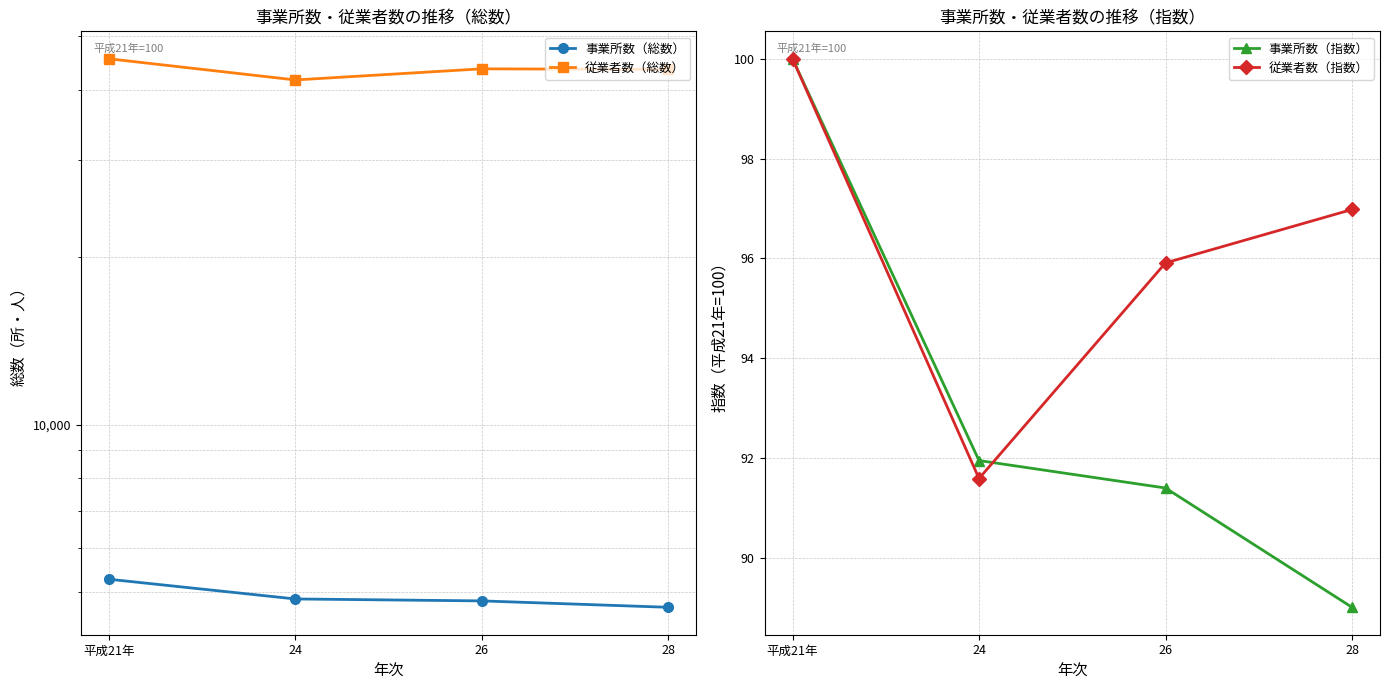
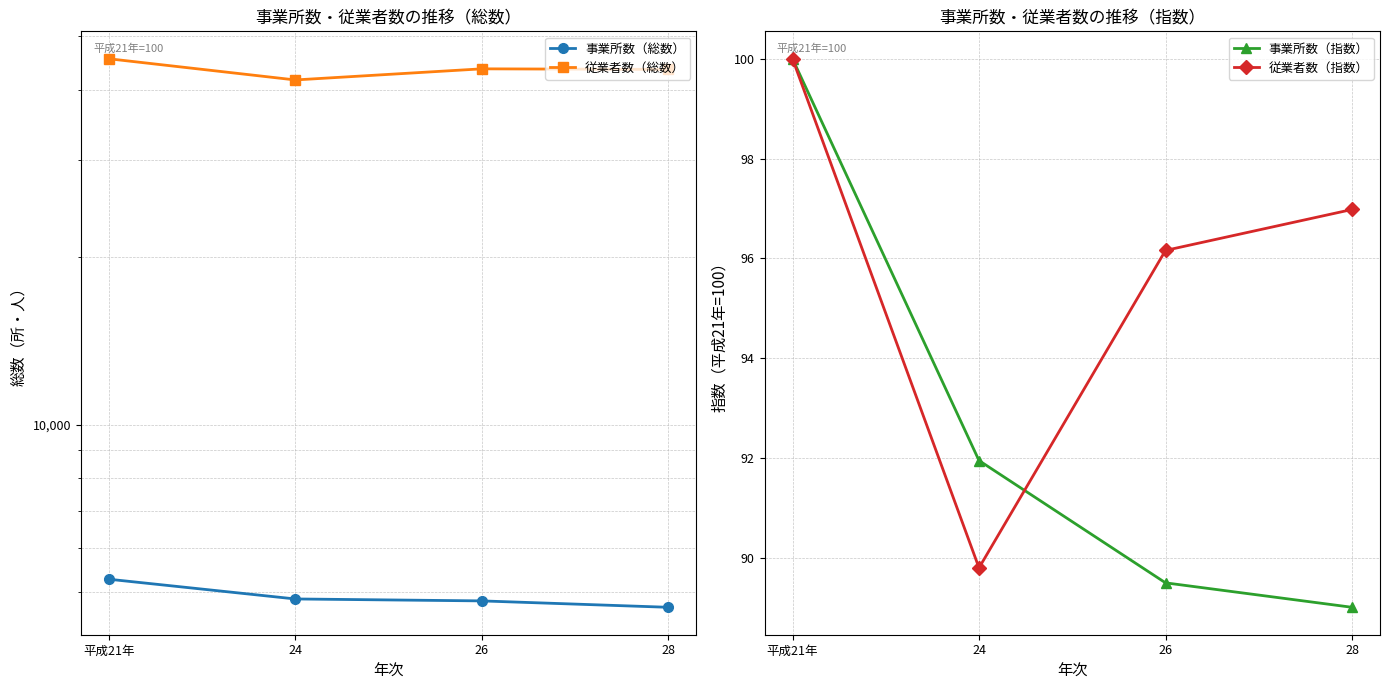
事業所数・従業者数の推移（指数）, 従業者数（指数）, 24: 91.6 -> 89.8
事業所数・従業者数の推移（指数）, 事業所数（指数）, 26: 91.4 -> 89.5
事業所数・従業者数の推移（指数）, 従業者数（指数）, 26: 95.9 -> 96.2
